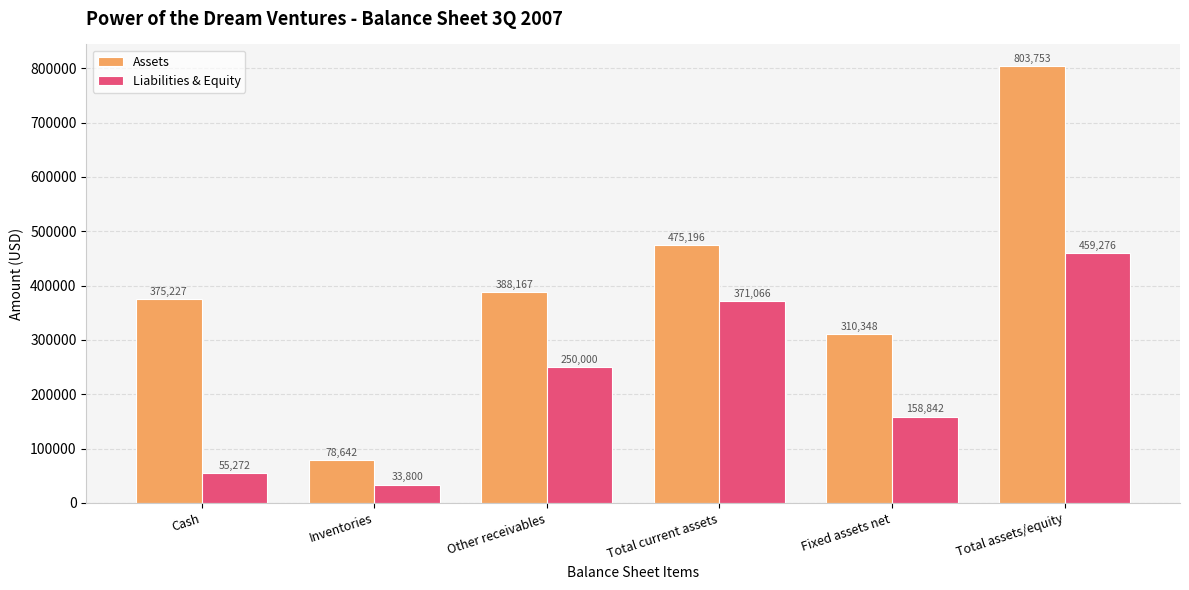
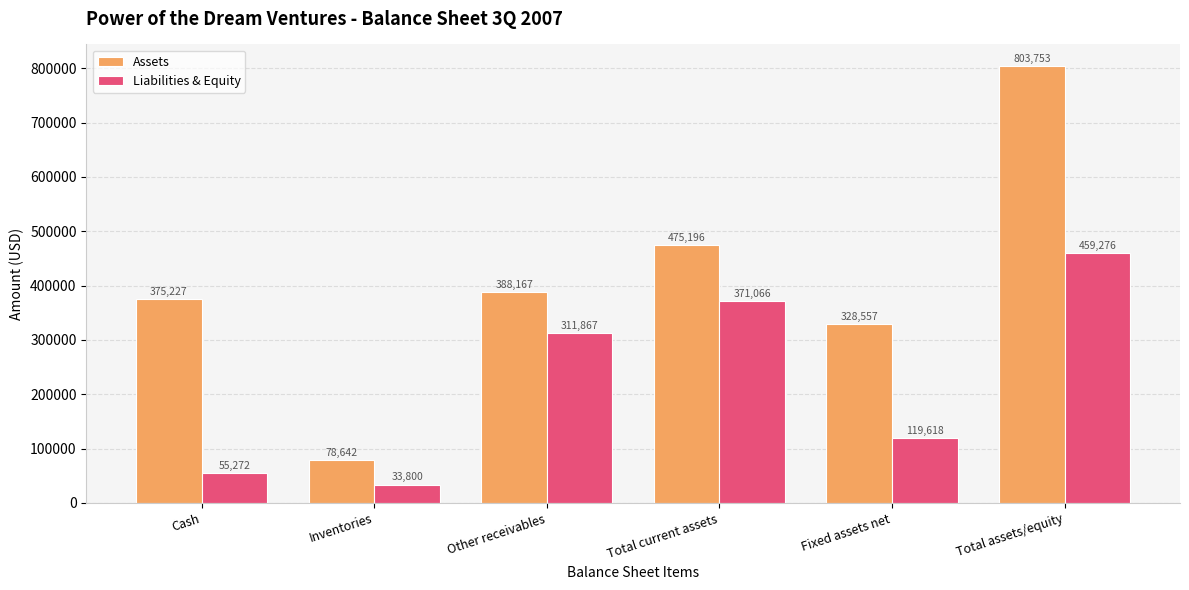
Liabilities & Equity, Other receivables: 250,000 -> 311,867
Assets, Fixed assets net: 310,348 -> 328,557
Liabilities & Equity, Fixed assets net: 158,842 -> 119,618
